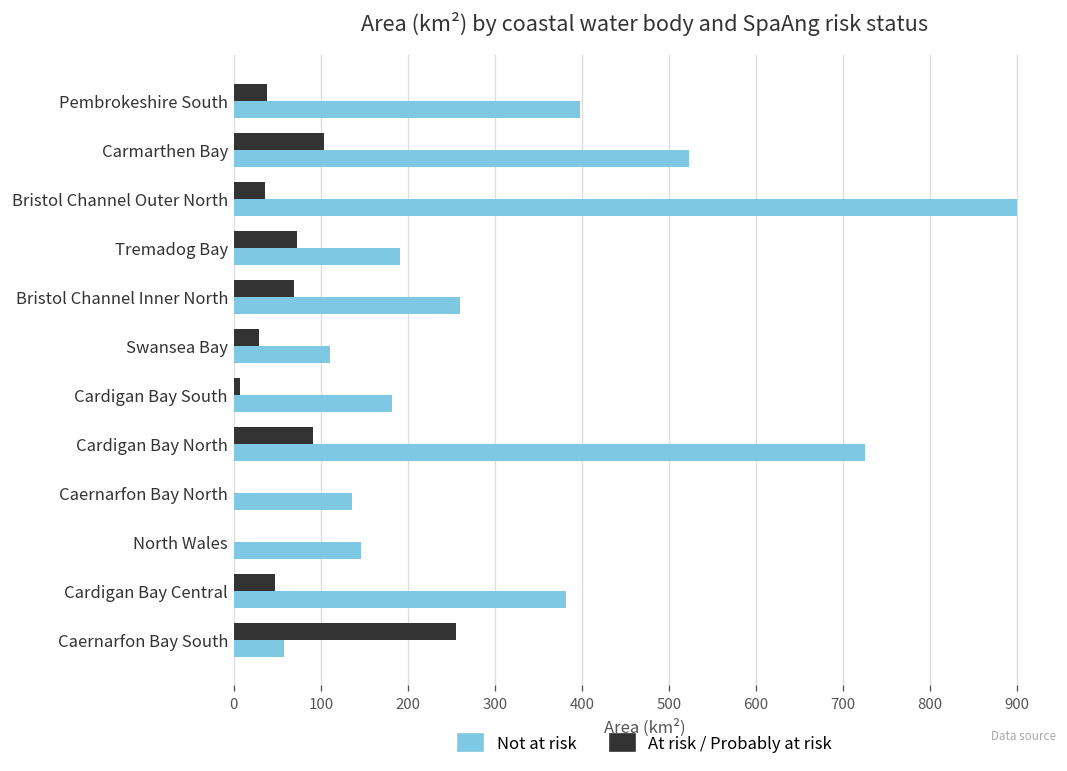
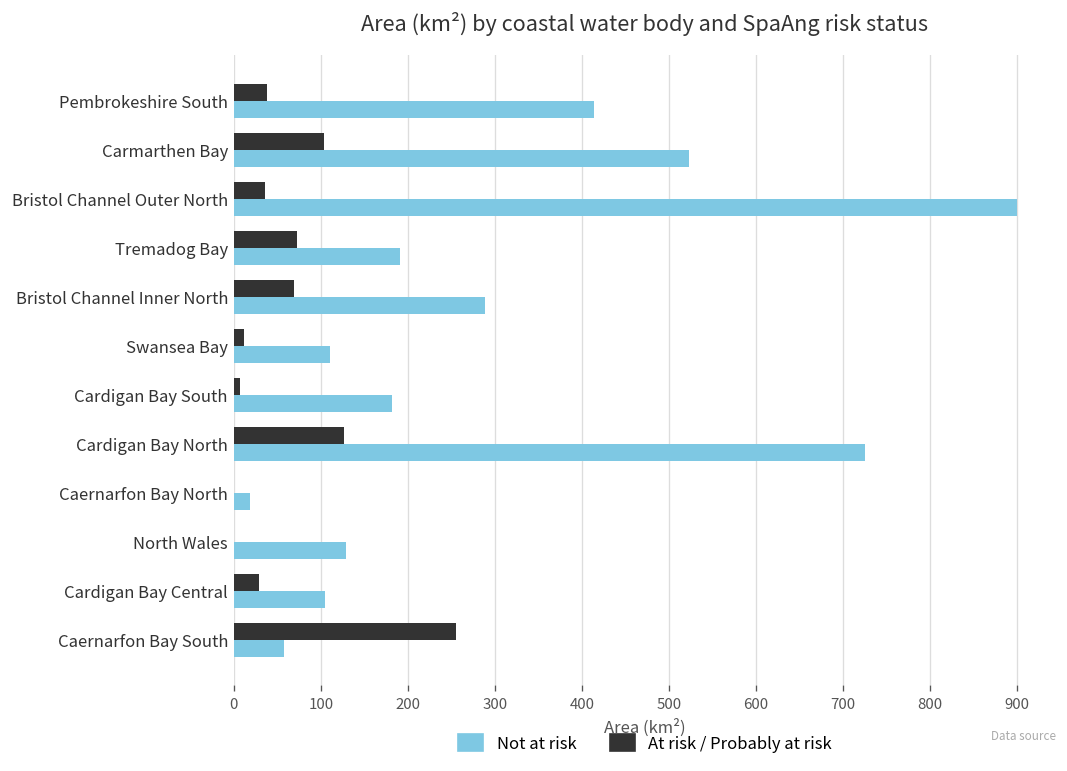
Not at risk, Pembrokeshire South: 400 -> 410
Not at risk, Bristol Channel Inner North: 260 -> 290
At risk / Probably at risk, Swansea Bay: 30 -> 10
At risk / Probably at risk, Cardigan Bay North: 90 -> 130
Not at risk, Caernarfon Bay North: 140 -> 20
Not at risk, North Wales: 150 -> 130
At risk / Probably at risk, Cardigan Bay Central: 50 -> 30
Not at risk, Cardigan Bay Central: 380 -> 100
